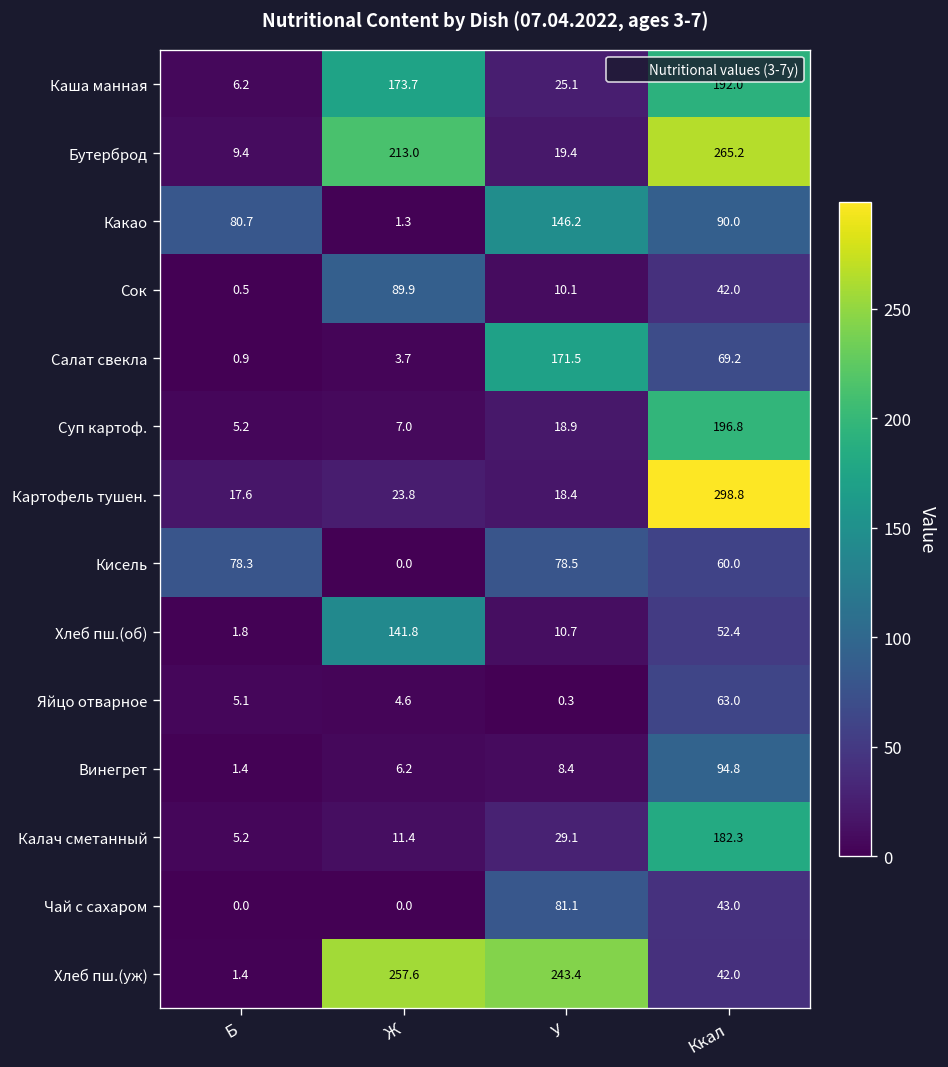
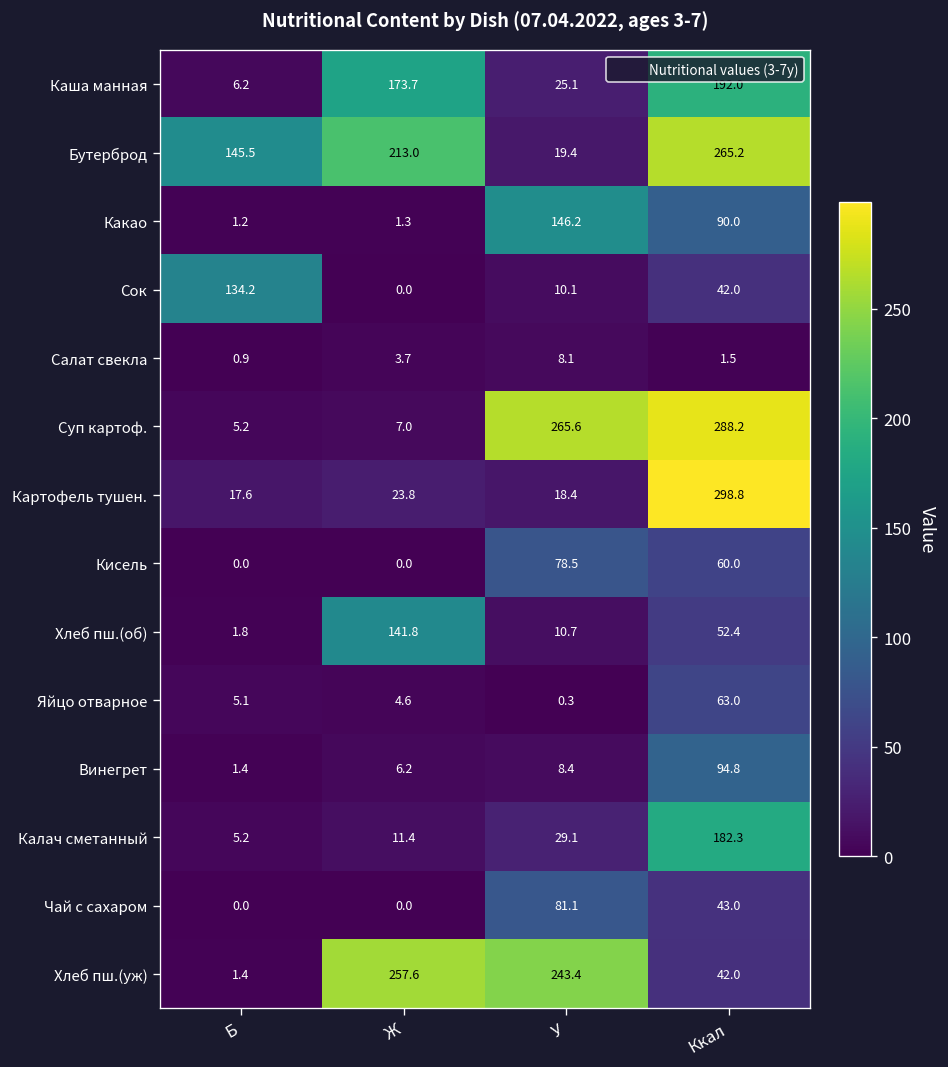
Бутерброд, Б: 9.4 -> 145.5
Какао, Б: 80.7 -> 1.2
Сок, Б: 0.5 -> 134.2
Сок, Ж: 89.9 -> 0.0
Салат свекла, У: 171.5 -> 8.1
Салат свекла, Ккал: 69.2 -> 1.5
Суп картоф., У: 18.9 -> 265.6
Суп картоф., Ккал: 196.8 -> 288.2
Кисель, Б: 78.3 -> 0.0
